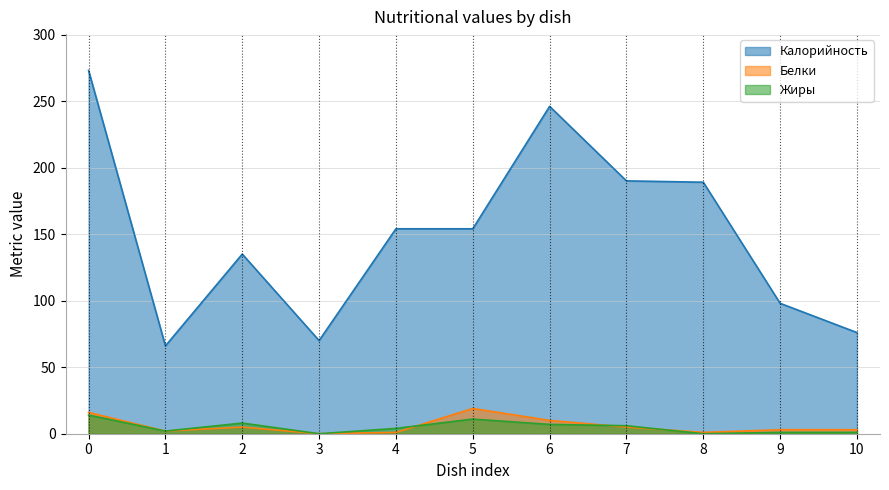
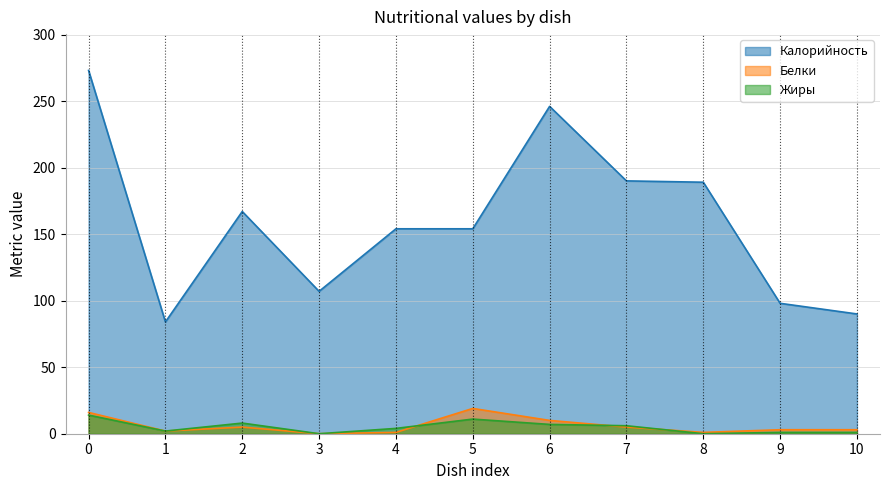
Калорийность, 1: 66 -> 84
Калорийность, 2: 135 -> 167
Калорийность, 3: 70 -> 107
Калорийность, 10: 76 -> 90
